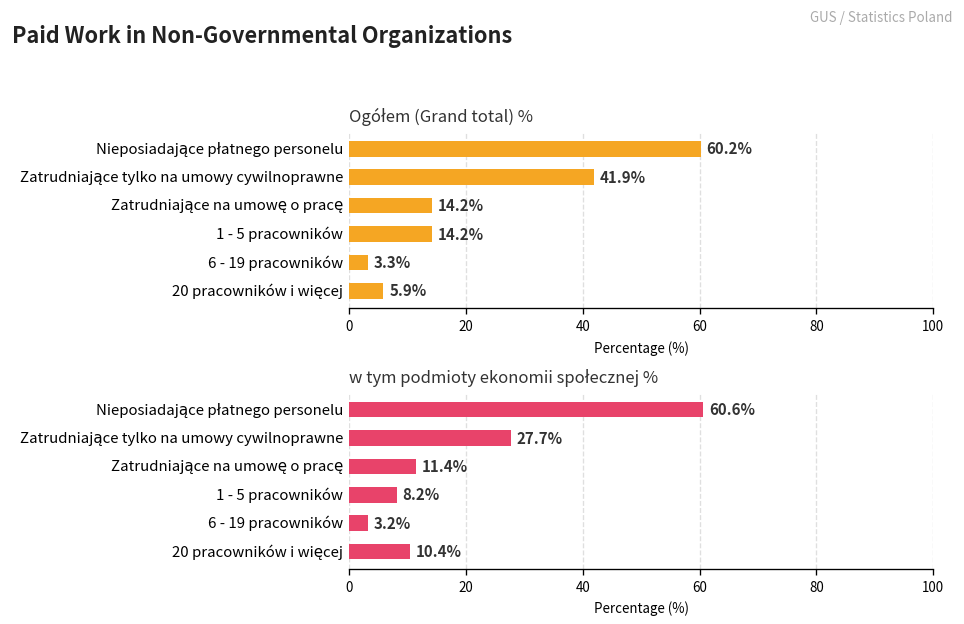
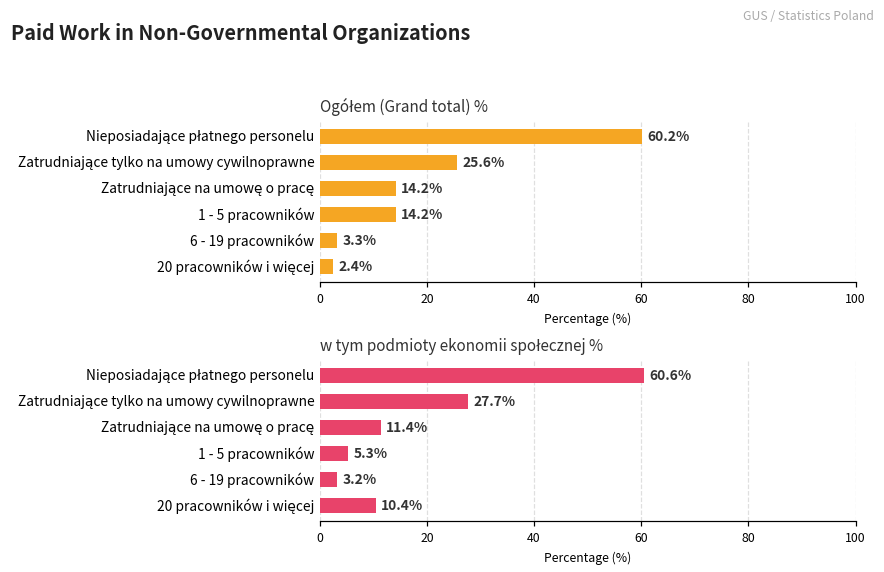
Ogółem (Grand total) %, Zatrudniające tylko na umowy cywilnoprawne: 41.9% -> 25.6%
Ogółem (Grand total) %, 20 pracowników i więcej: 5.9% -> 2.4%
w tym podmioty ekonomii społecznej %, 1 - 5 pracowników: 8.2% -> 5.3%
